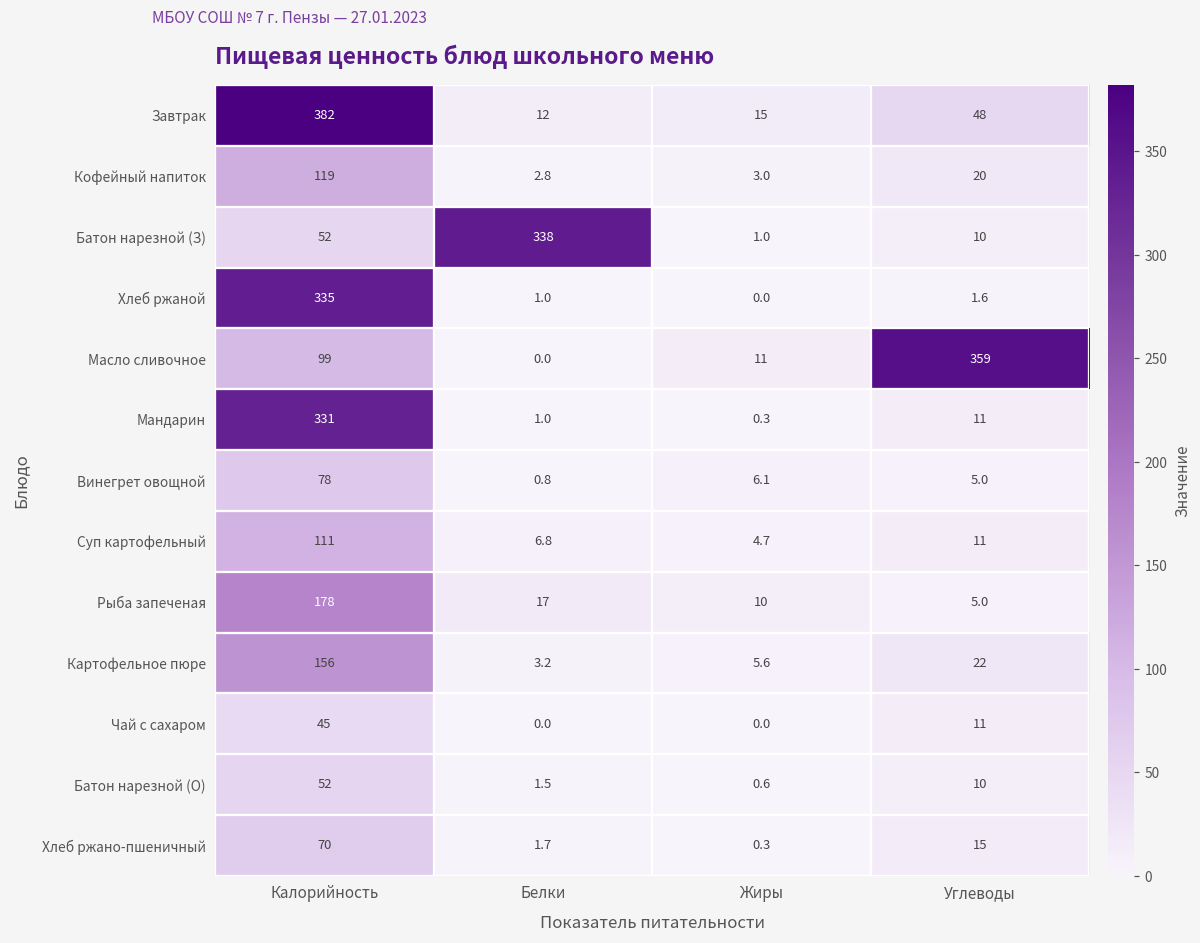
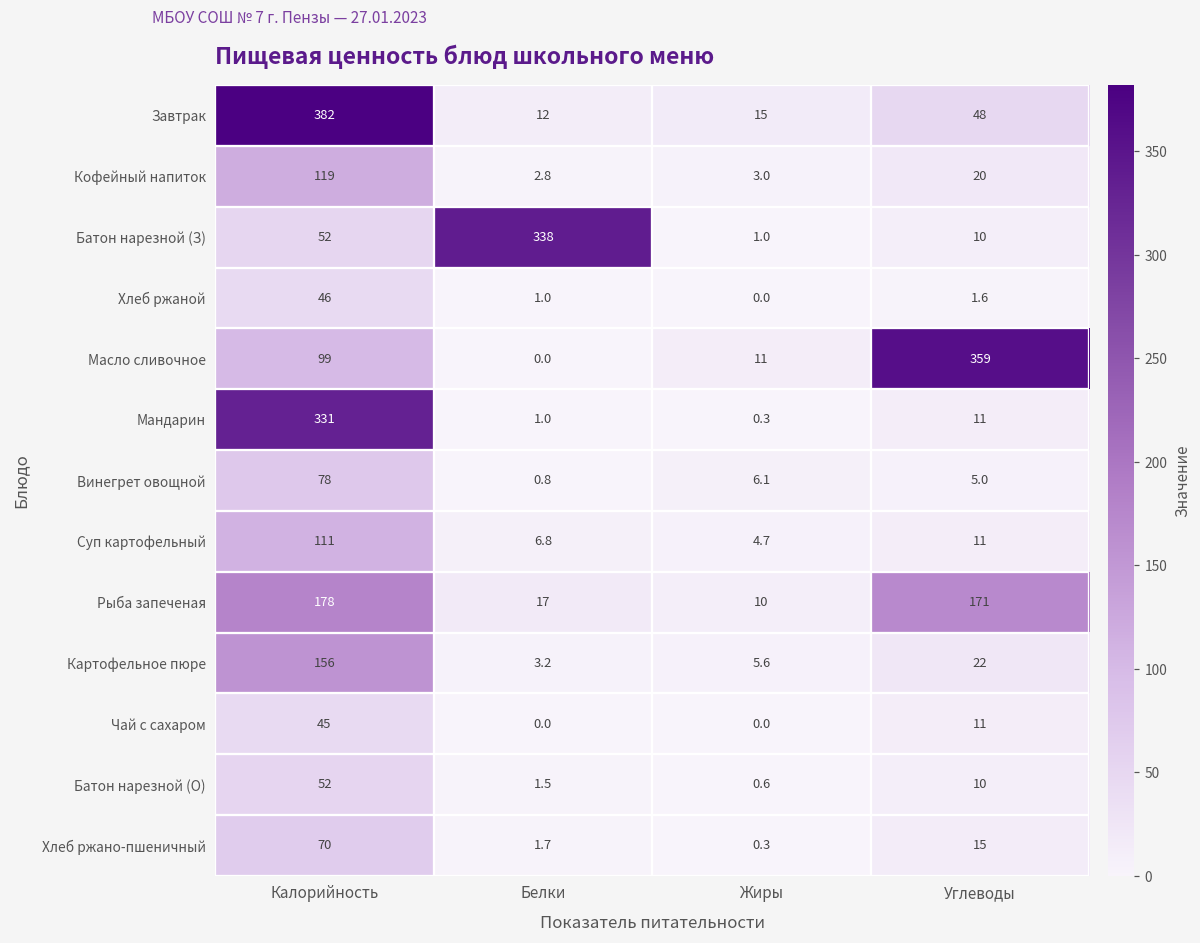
Хлеб ржаной, Калорийность: 335 -> 46
Рыба запеченая, Углеводы: 5.0 -> 171
